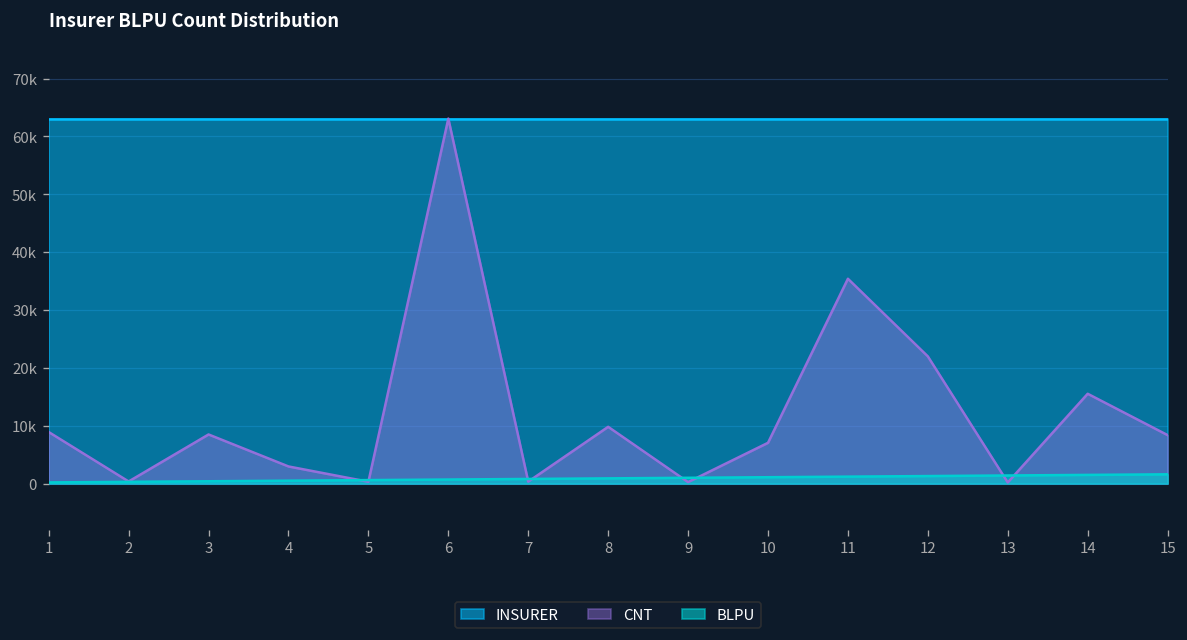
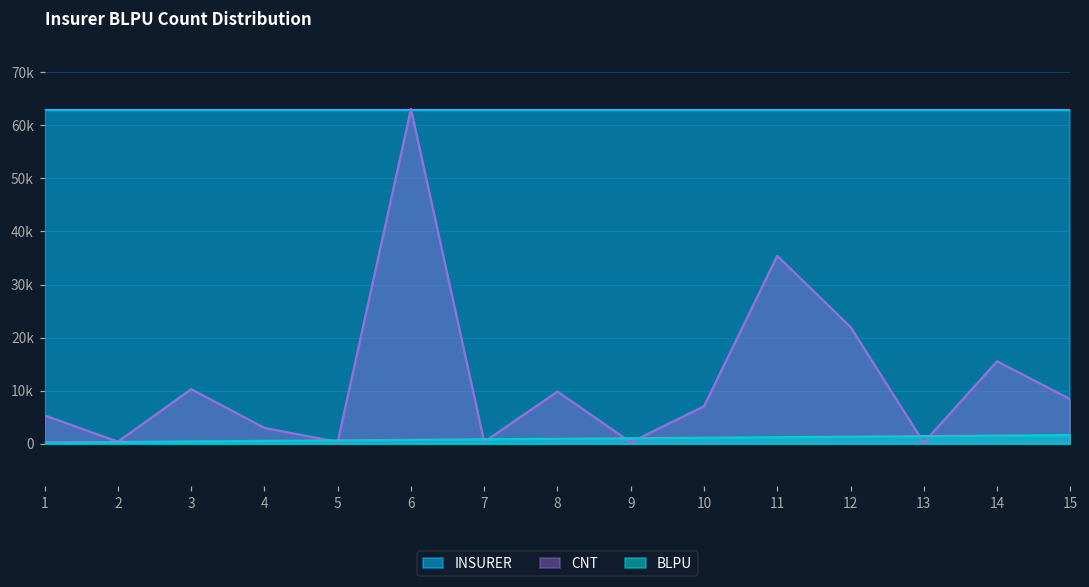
CNT, 1: 9000 -> 5000
CNT, 3: 8000 -> 10000
